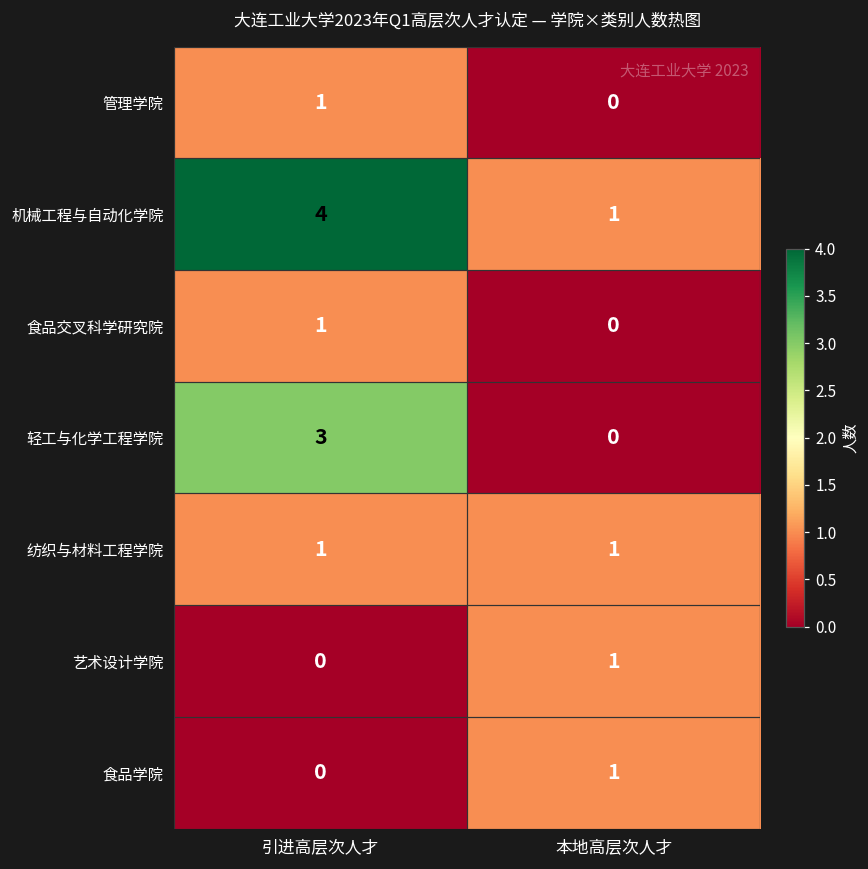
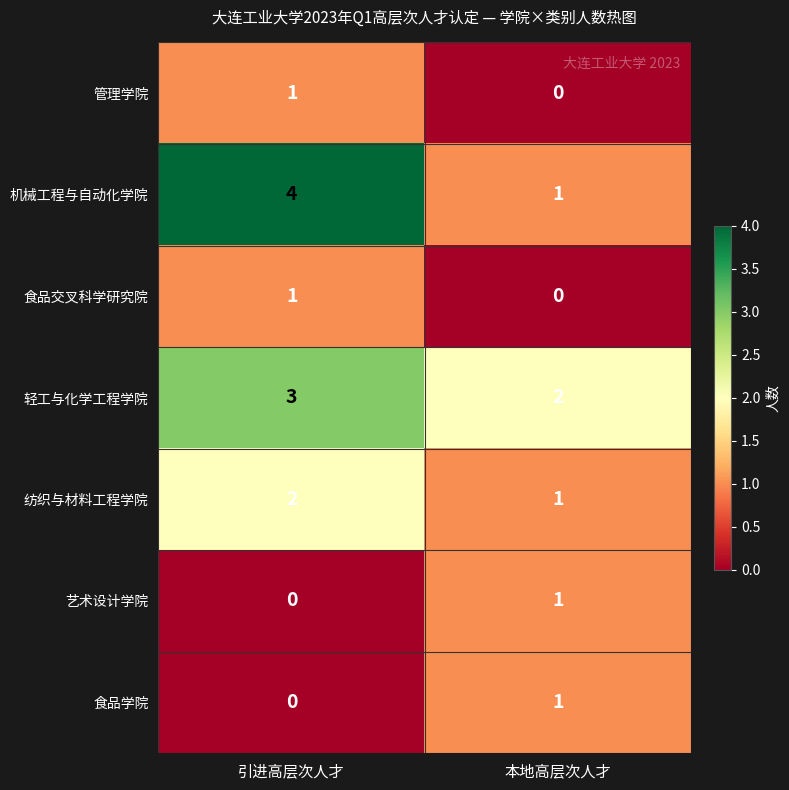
轻工与化学工程学院, 本地高层次人才: 0 -> 2
纺织与材料工程学院, 引进高层次人才: 1 -> 2
